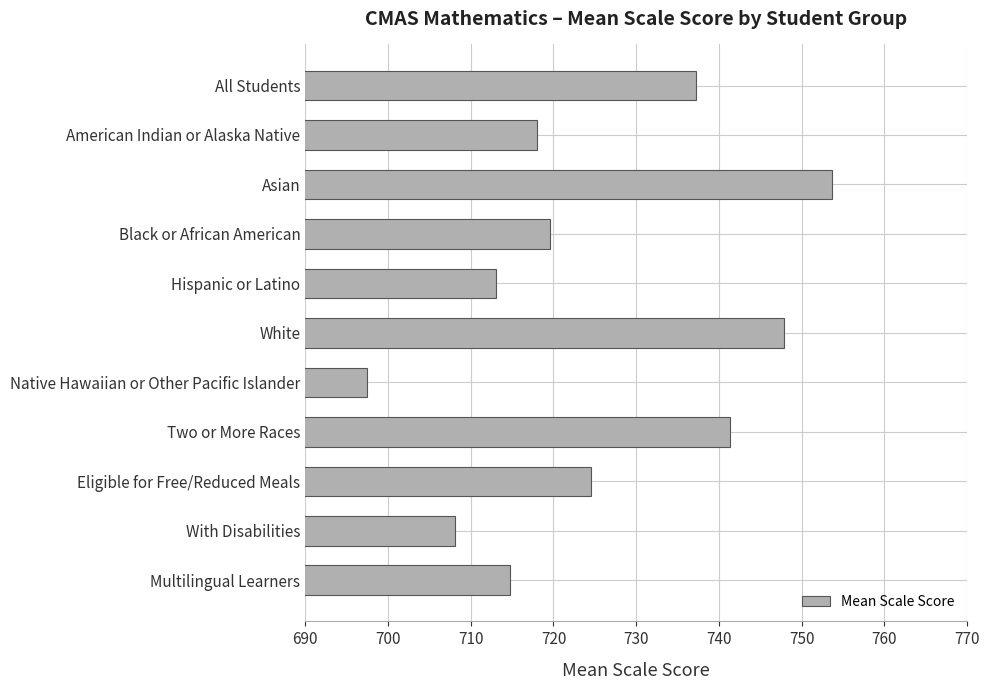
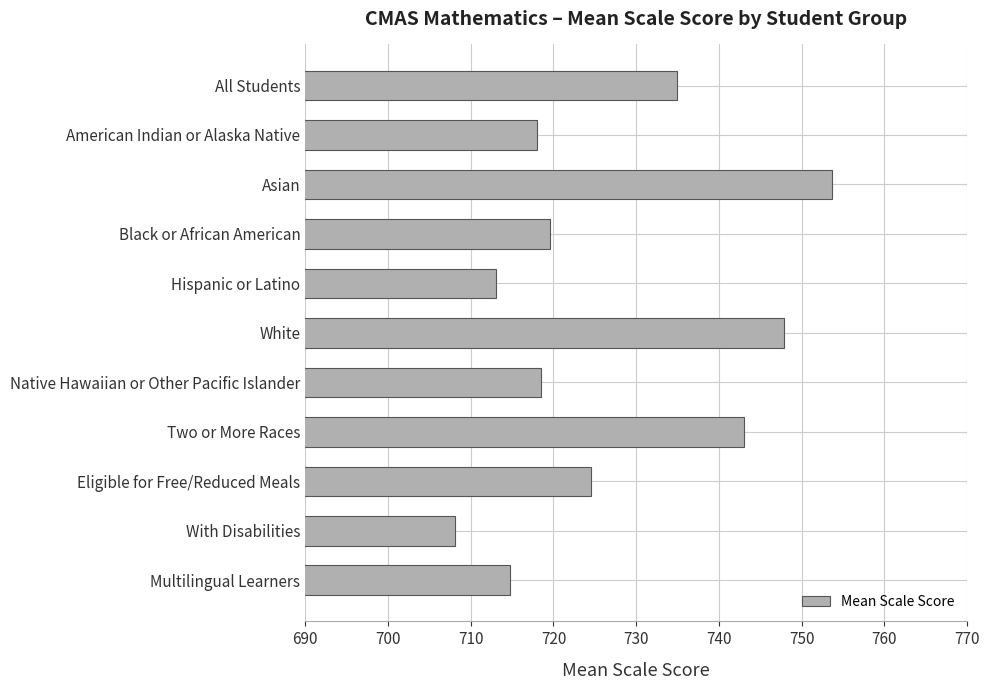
All Students: 737 -> 735
Native Hawaiian or Other Pacific Islander: 698 -> 719
Two or More Races: 741 -> 743
